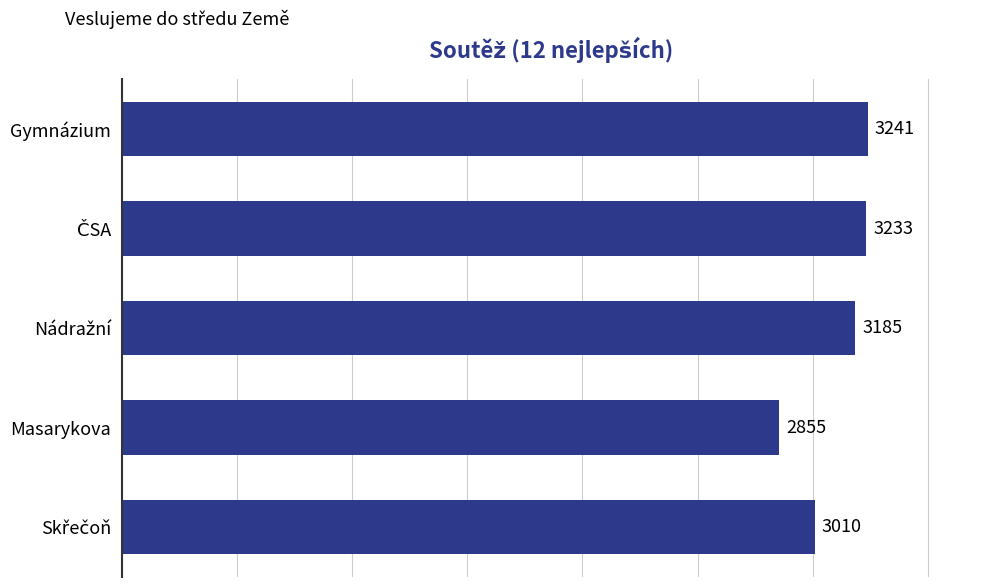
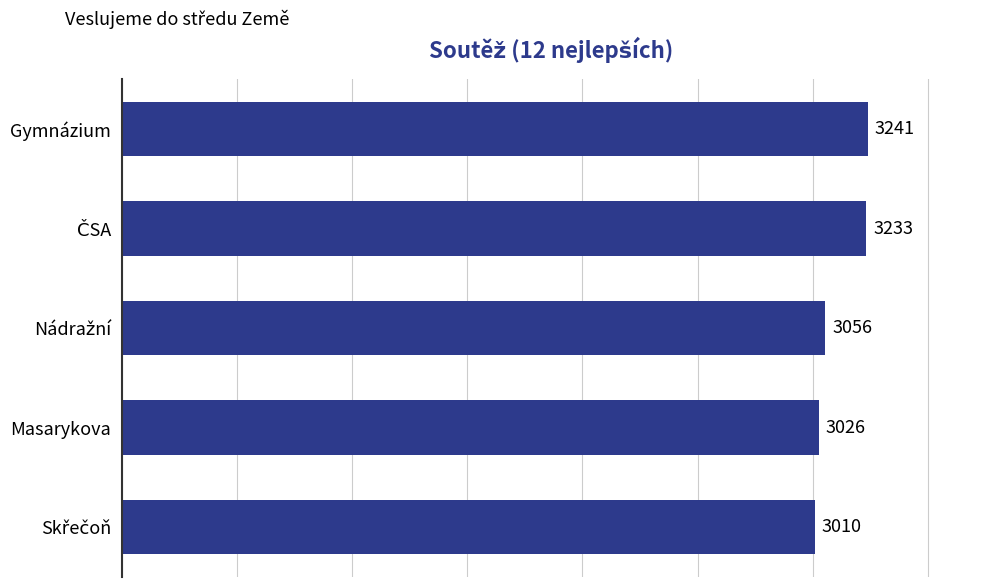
Nádražní: 3185 -> 3056
Masarykova: 2855 -> 3026
